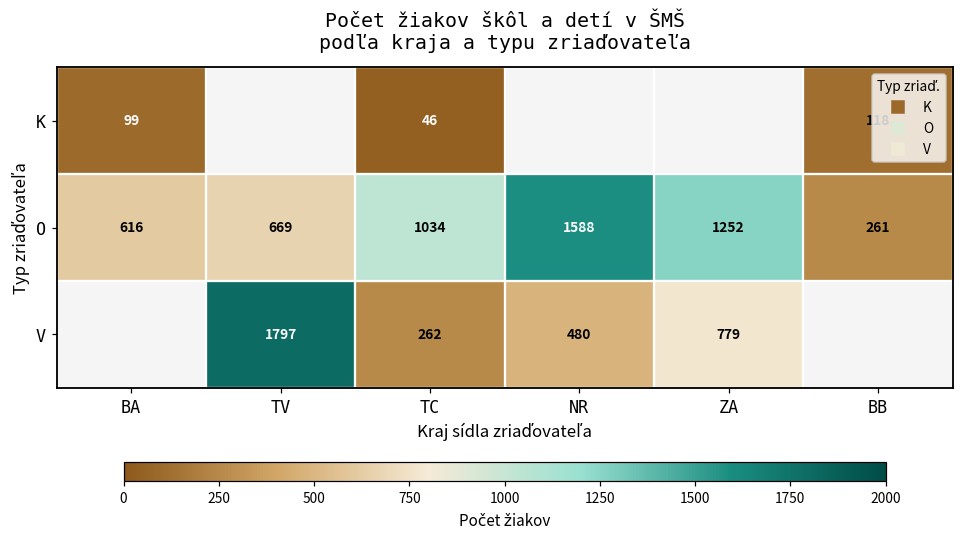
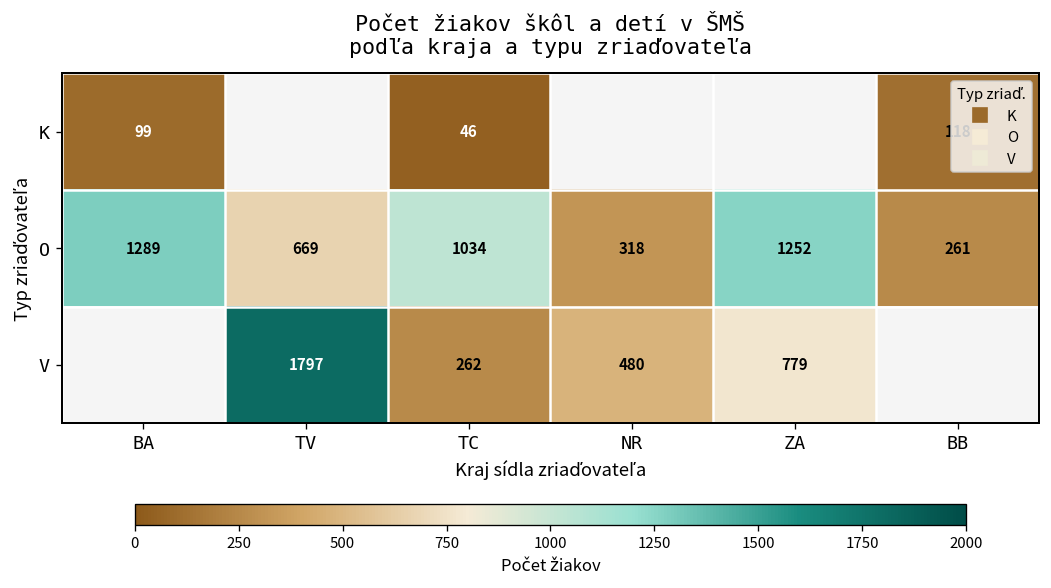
O, BA: 616 -> 1289
O, NR: 1588 -> 318
